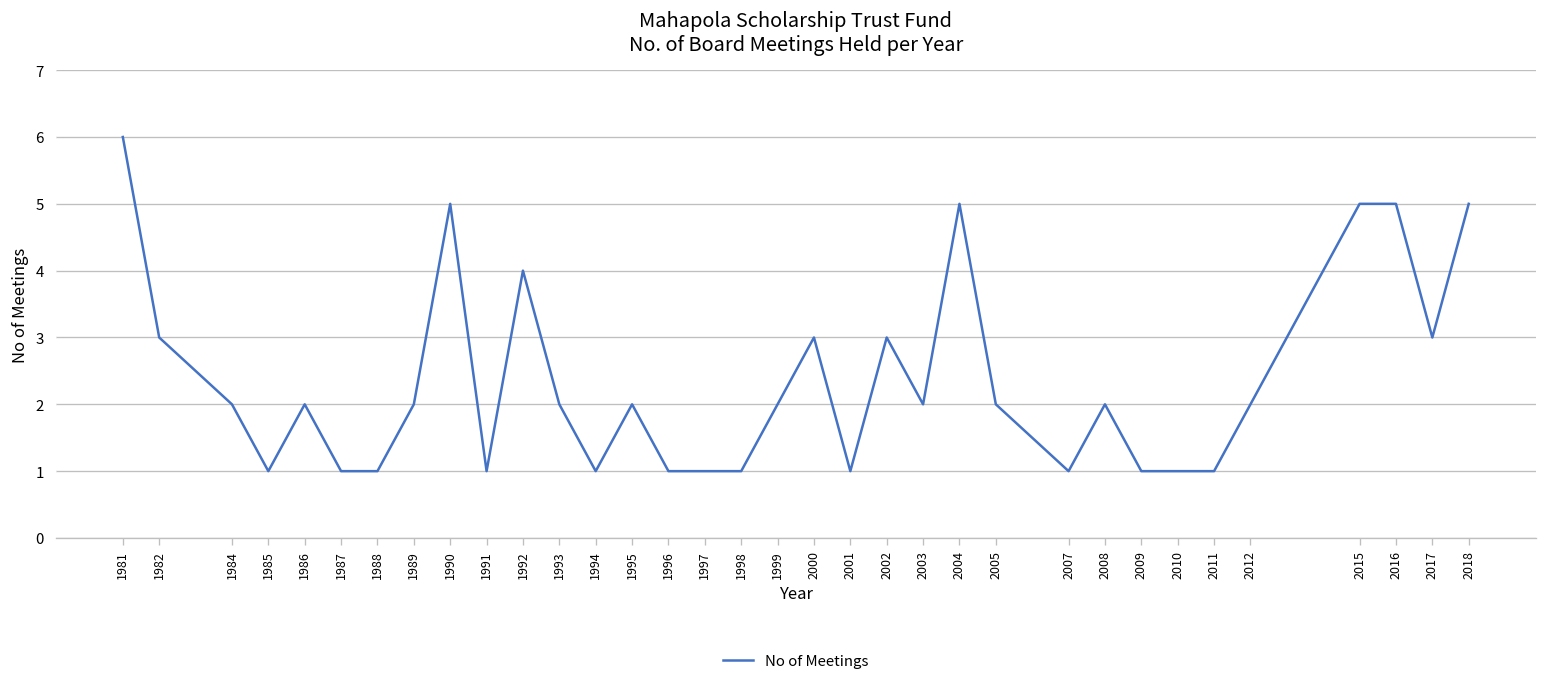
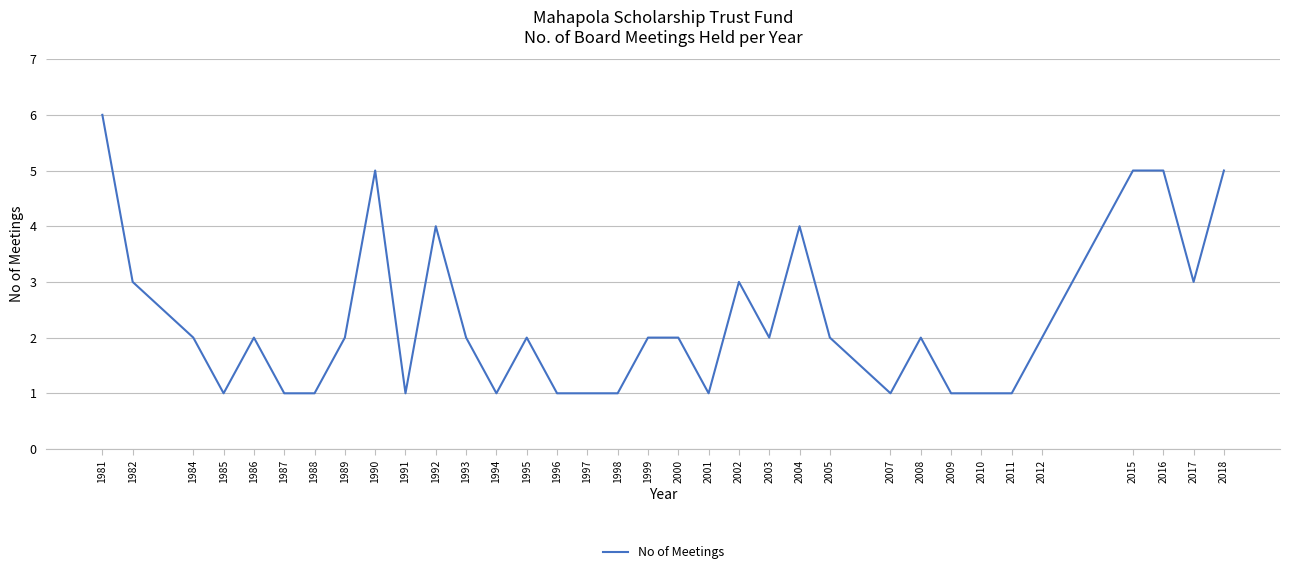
2000: 3 -> 2
2004: 5 -> 4
